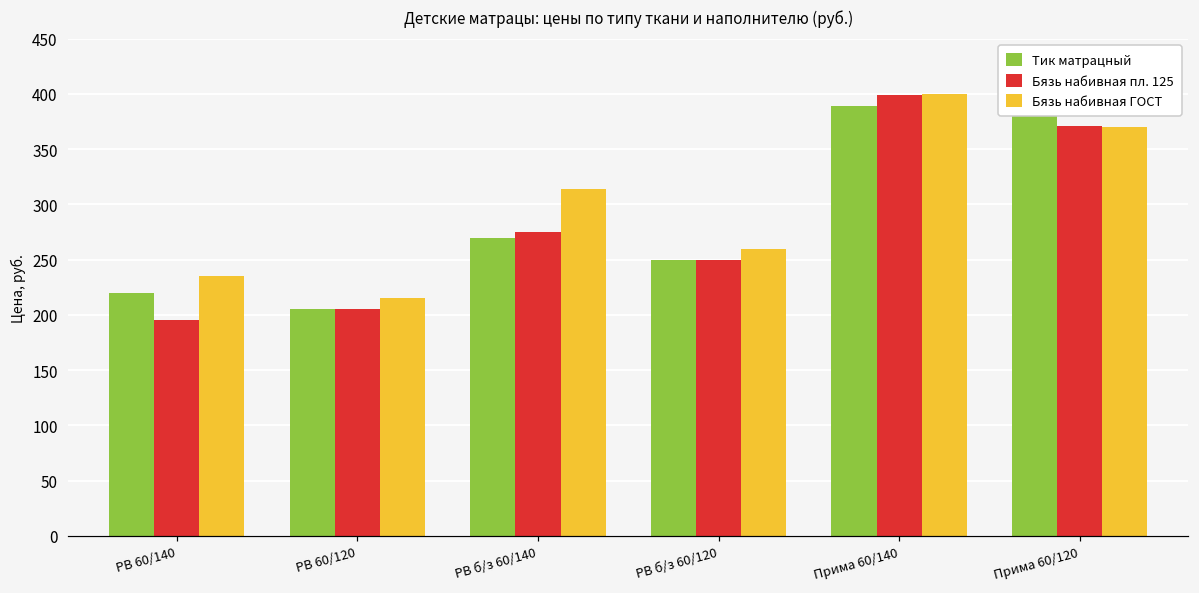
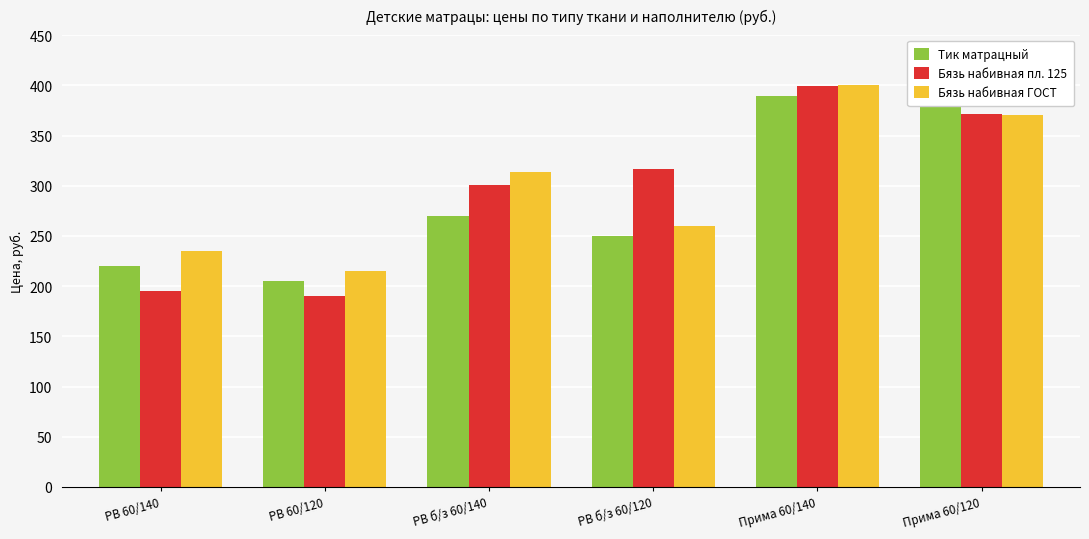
Бязь набивная пл. 125, РВ 60/120: 205 -> 190
Бязь набивная пл. 125, РВ б/з 60/140: 275 -> 301
Бязь набивная пл. 125, РВ б/з 60/120: 250 -> 317
